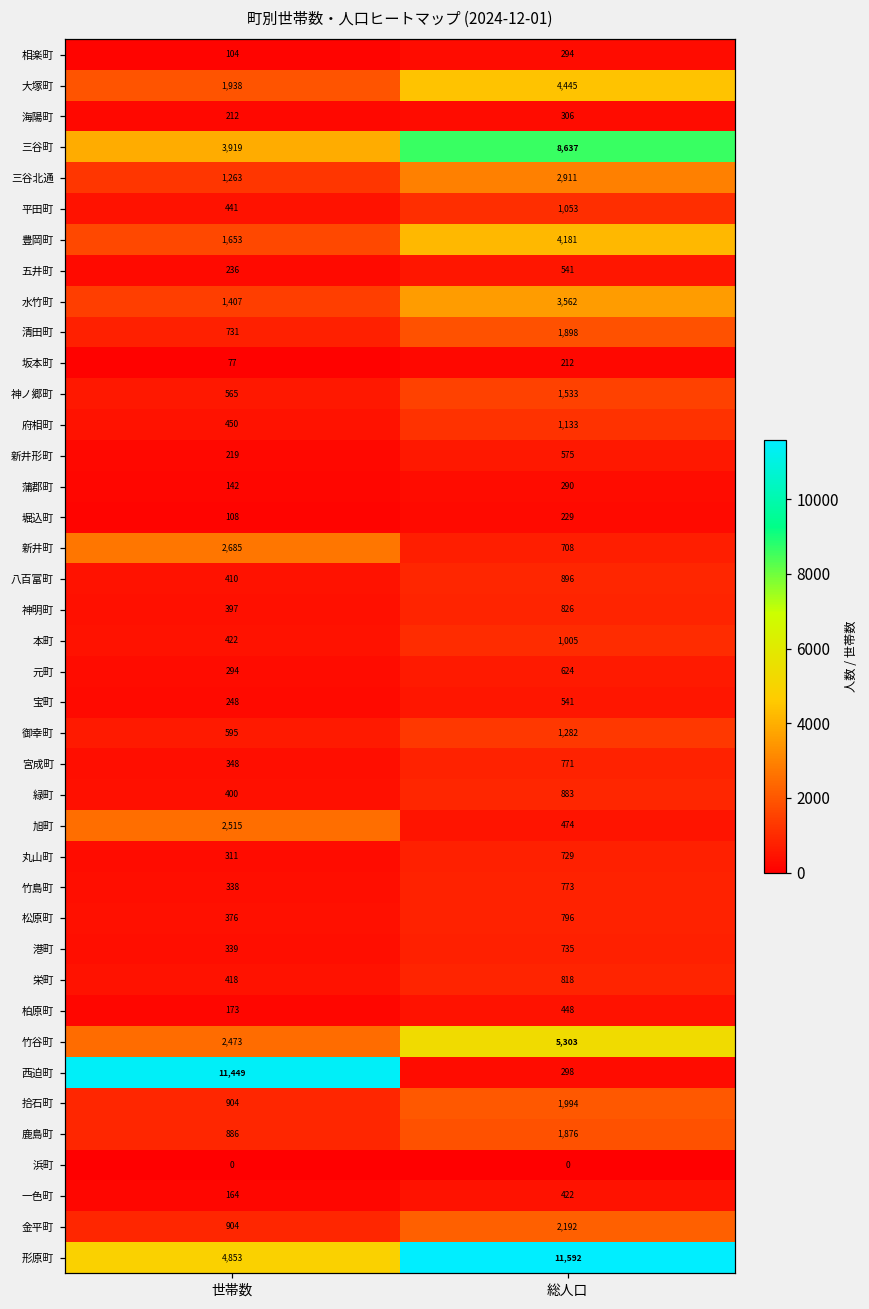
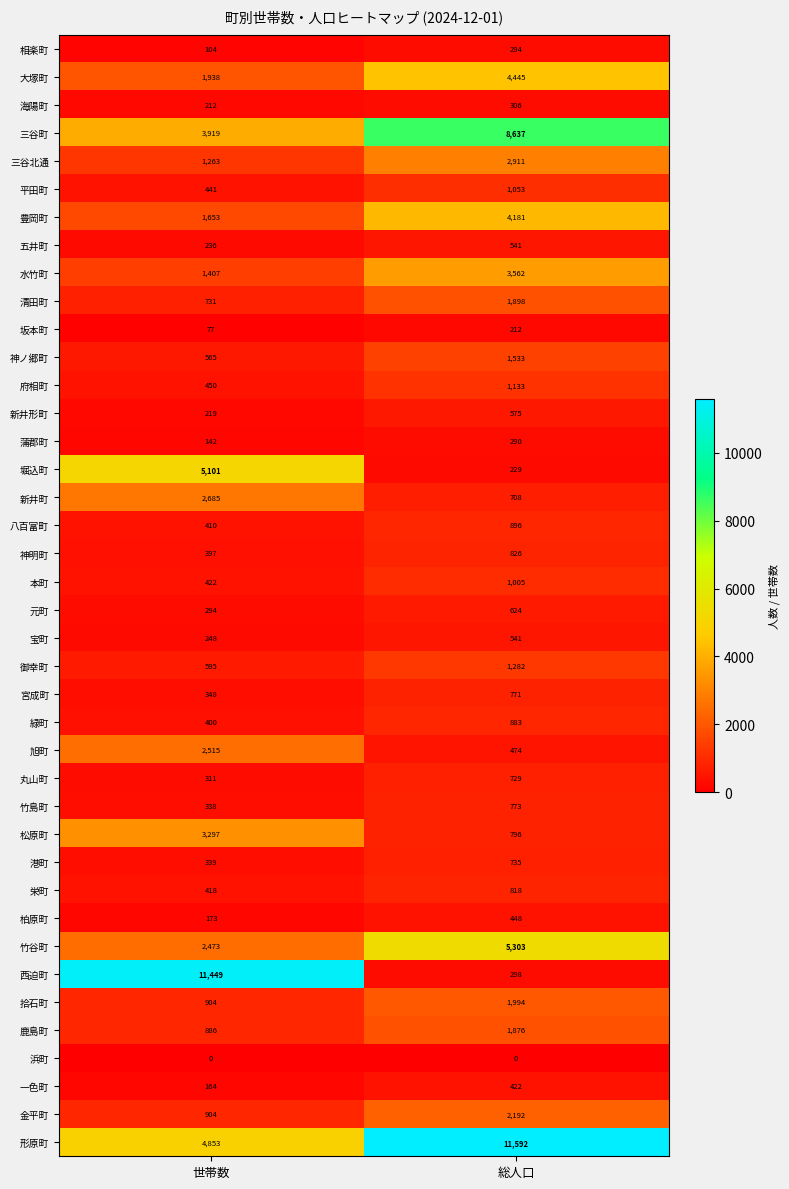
堀込町, 世帯数: 108 -> 5,101
松原町, 世帯数: 376 -> 3,297
